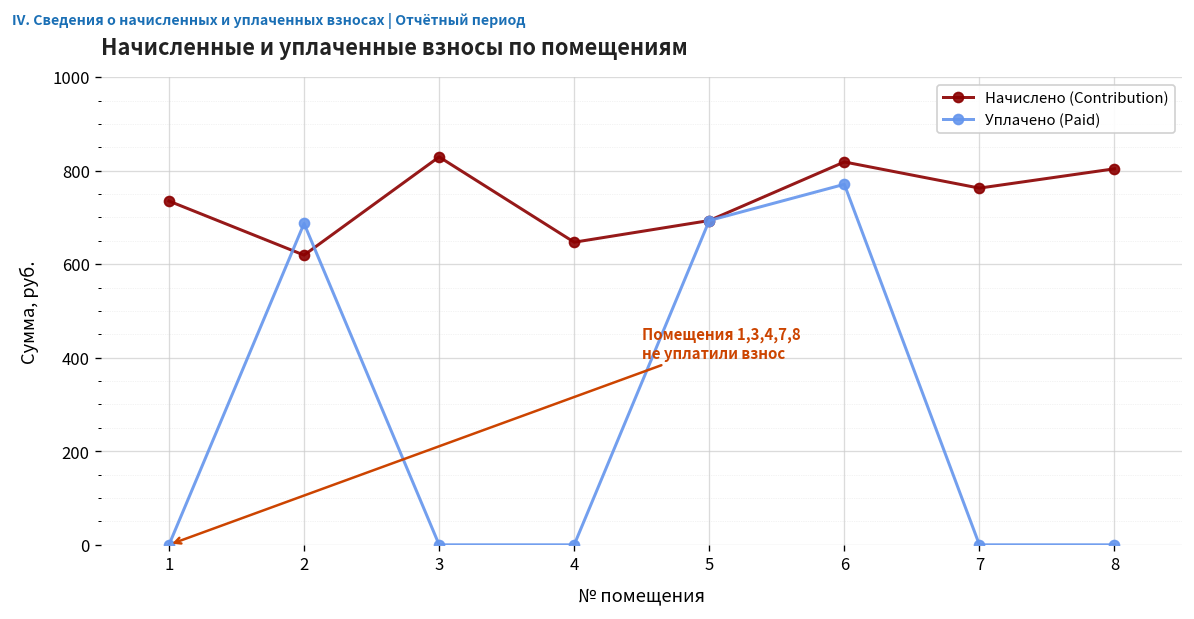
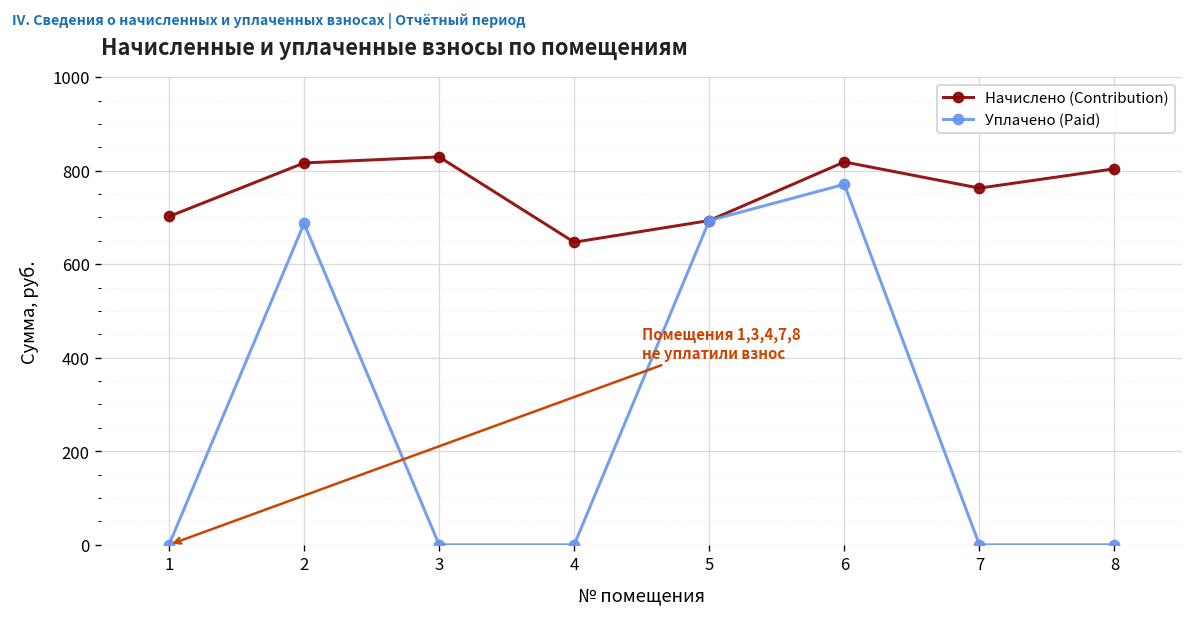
Начислено (Contribution), 1: 740 -> 700
Начислено (Contribution), 2: 620 -> 820
